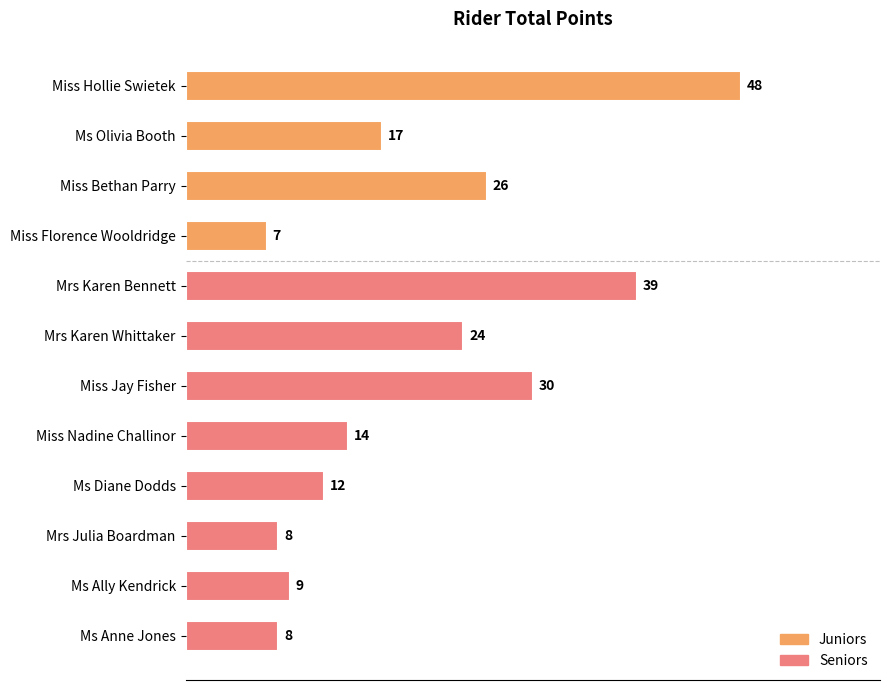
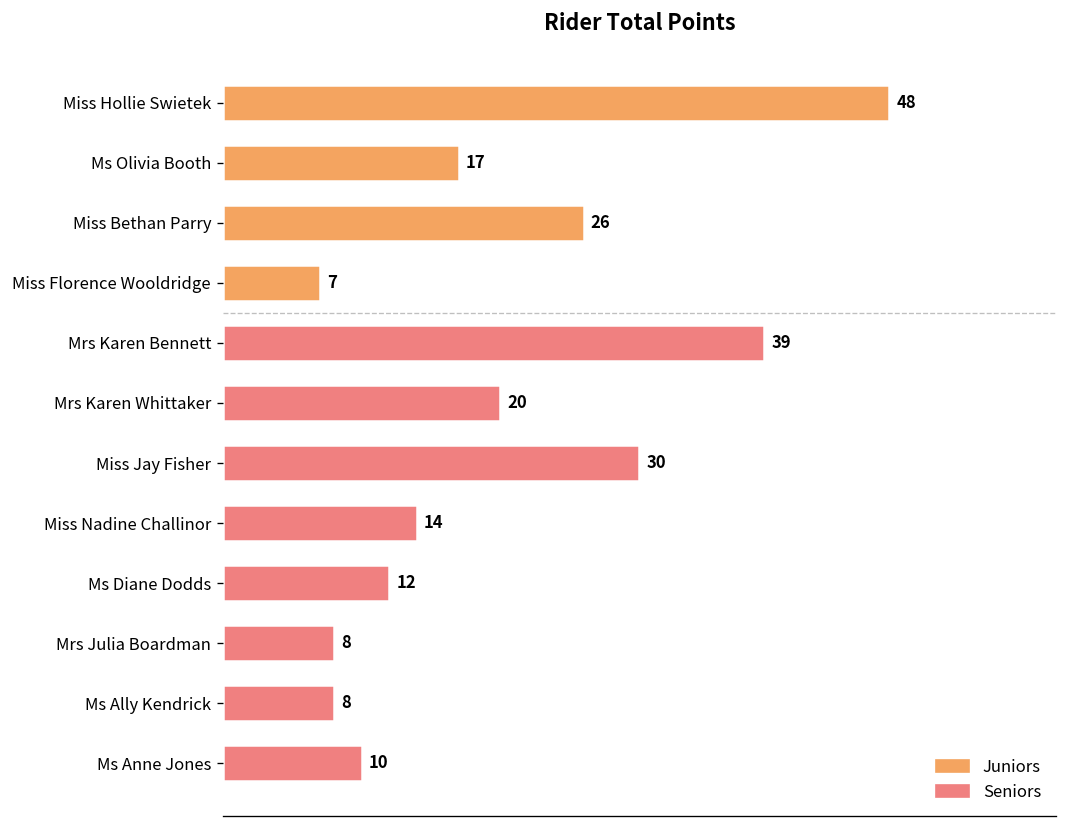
Mrs Karen Whittaker: 24 -> 20
Ms Ally Kendrick: 9 -> 8
Ms Anne Jones: 8 -> 10
